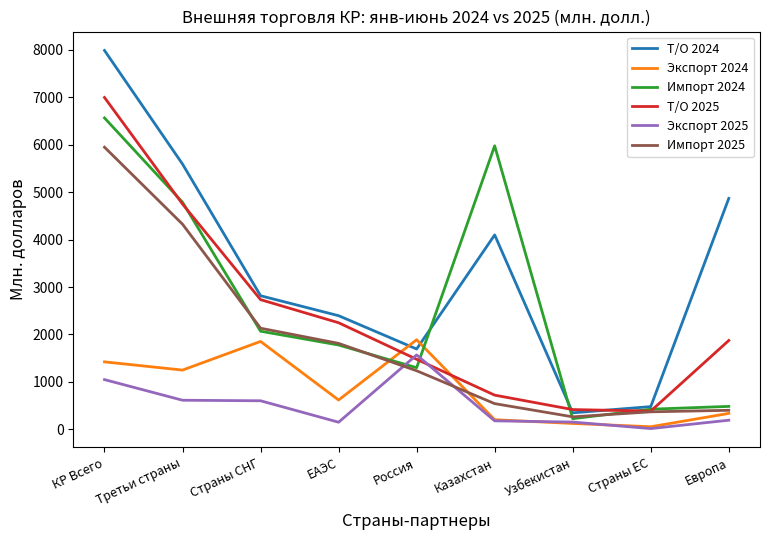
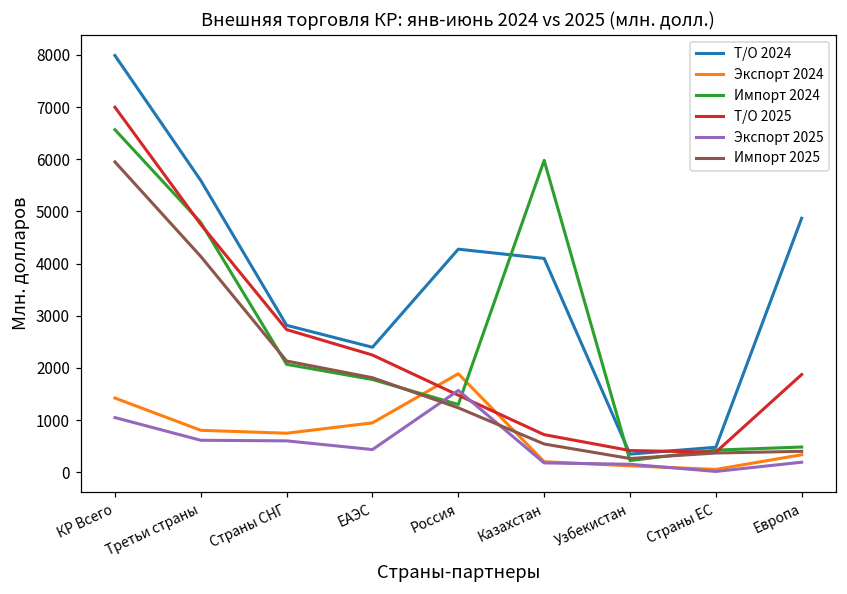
Экспорт 2024, Третьи страны: 1200 -> 800
Импорт 2025, Третьи страны: 4300 -> 4100
Экспорт 2024, Страны СНГ: 1900 -> 700
Экспорт 2024, ЕАЭС: 600 -> 900
Экспорт 2025, ЕАЭС: 200 -> 400
Т/О 2024, Россия: 1700 -> 4300
